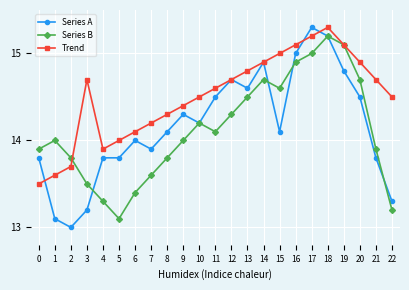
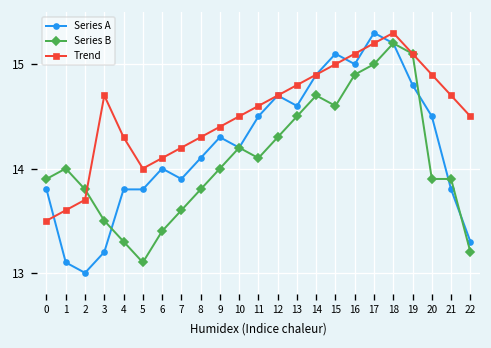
Trend, 4: 13.9 -> 14.3
Series A, 15: 14.1 -> 15.1
Series B, 20: 14.7 -> 13.9
